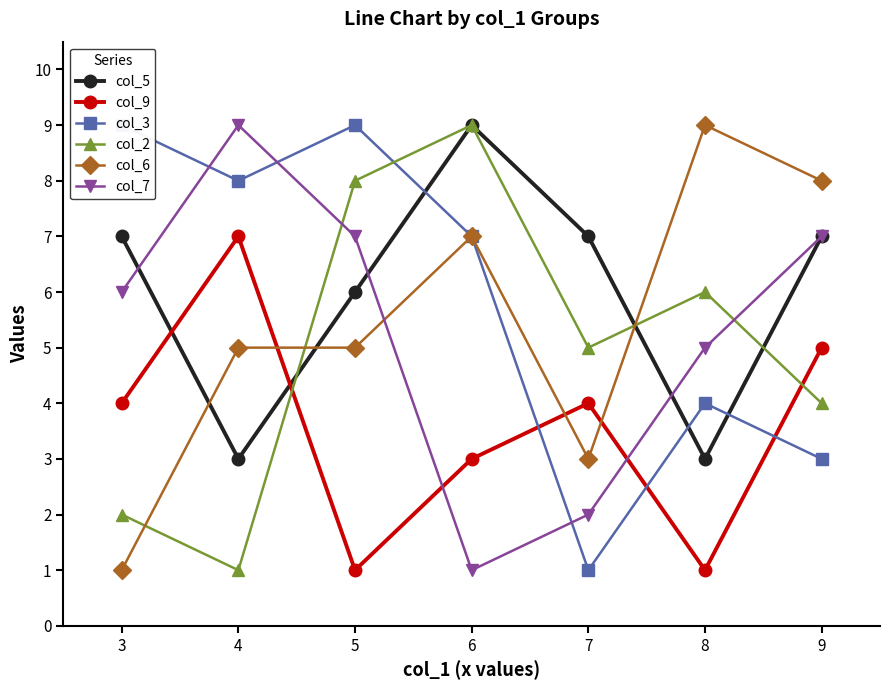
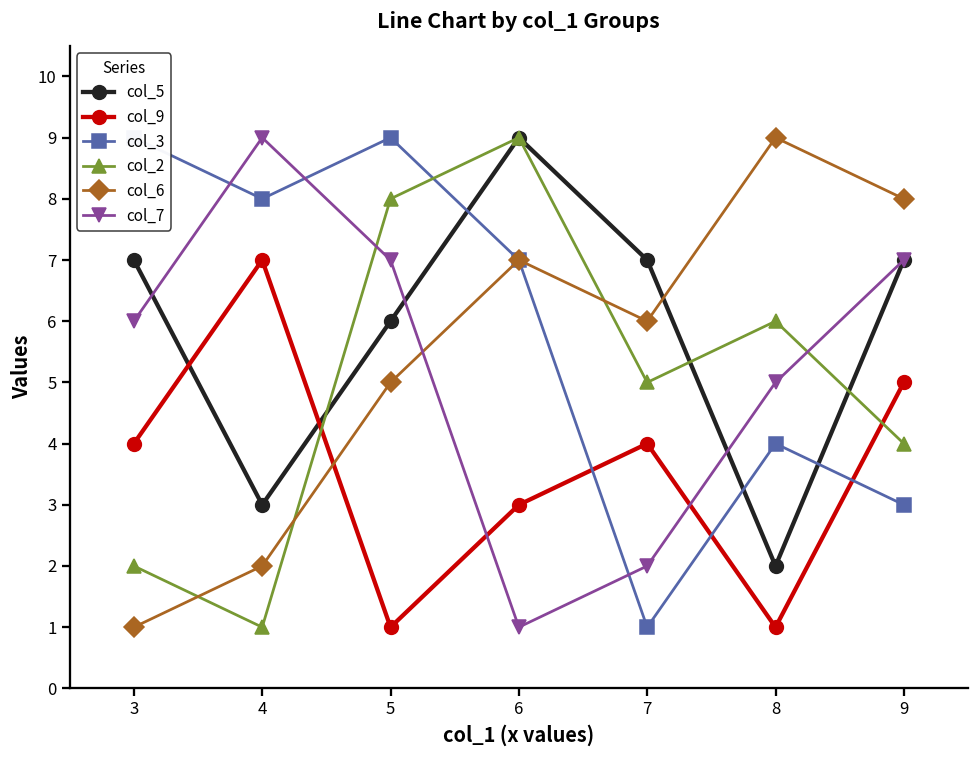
col_6, 4: 5 -> 2
col_6, 7: 3 -> 6
col_5, 8: 3 -> 2
